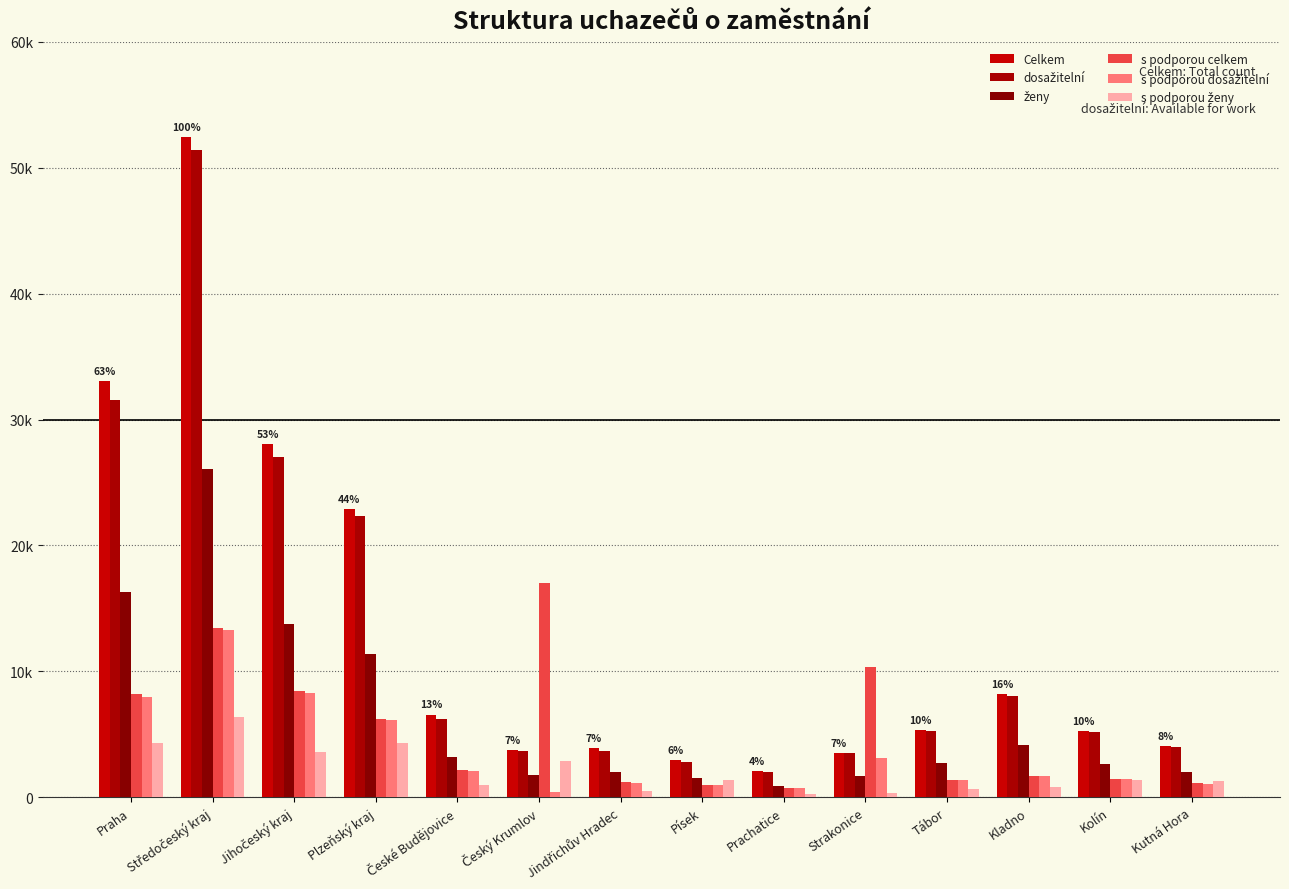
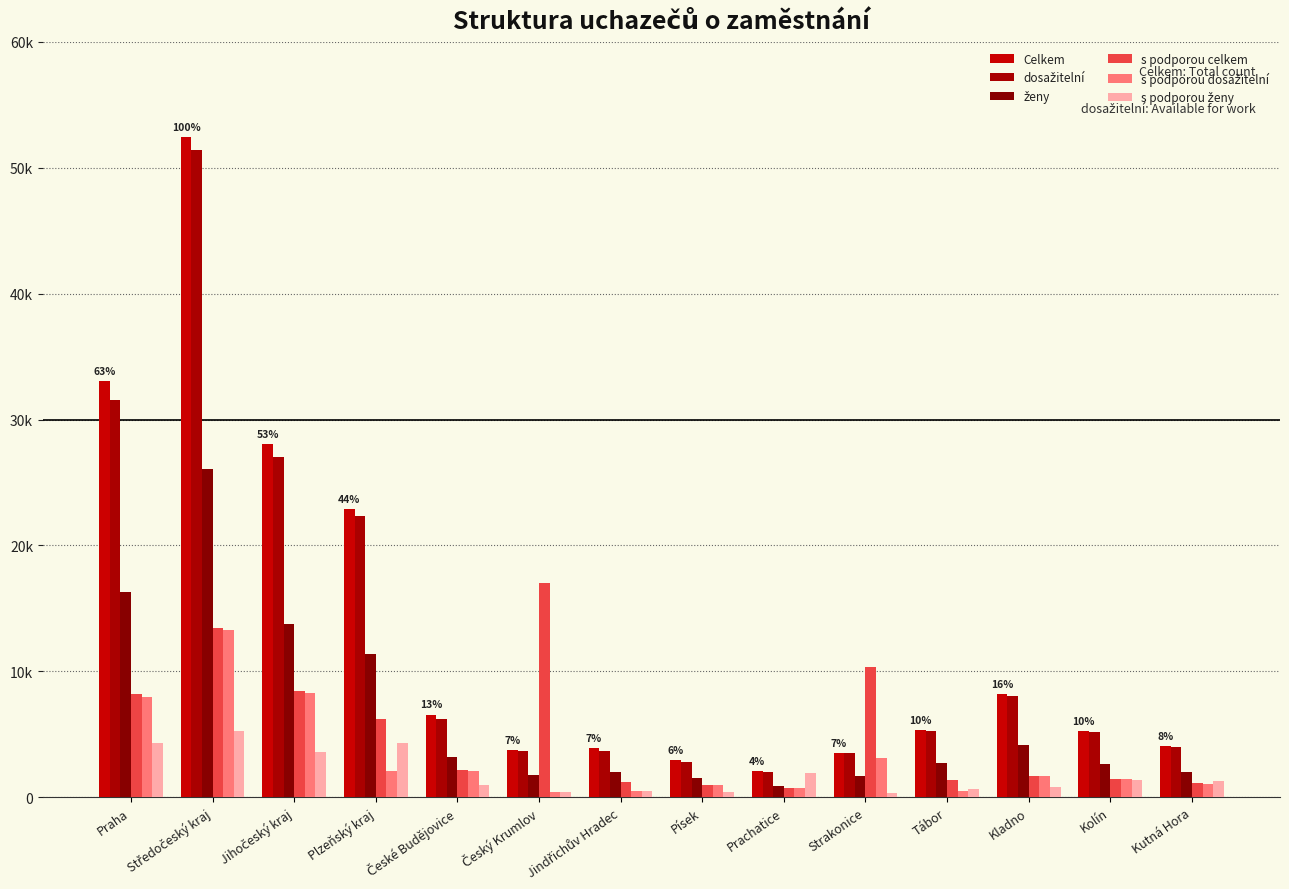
s podporou ženy, Středočeský kraj: 6300 -> 5300
s podporou dosažitelní, Plzeňský kraj: 6100 -> 2100
s podporou ženy, Český Krumlov: 2800 -> 400
s podporou dosažitelní, Jindřichův Hradec: 1200 -> 500
s podporou ženy, Písek: 1400 -> 400
s podporou ženy, Prachatice: 300 -> 1900
s podporou dosažitelní, Tábor: 1400 -> 500
